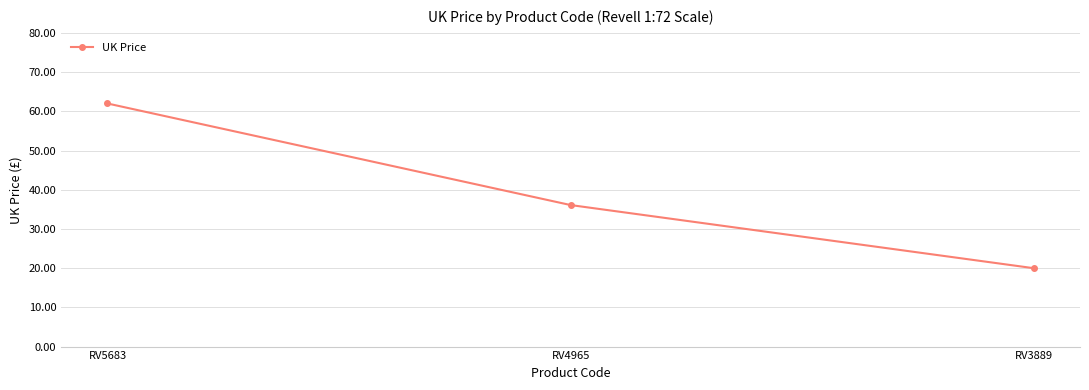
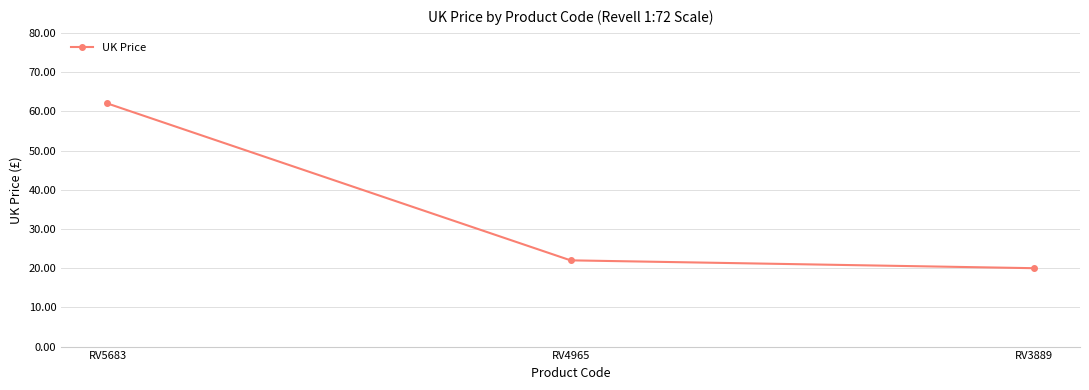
RV4965: 36 -> 22
